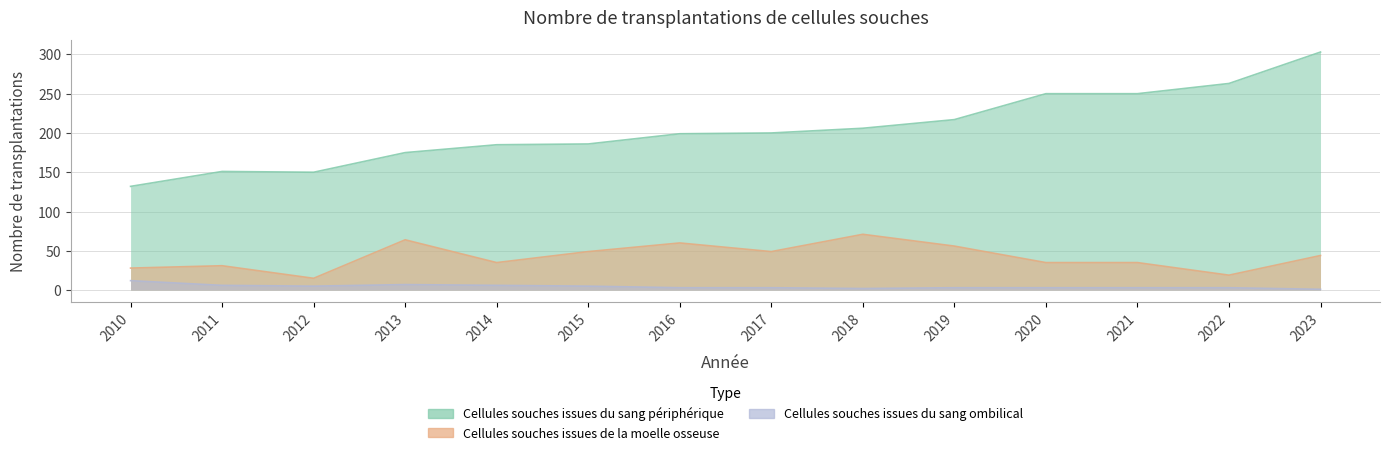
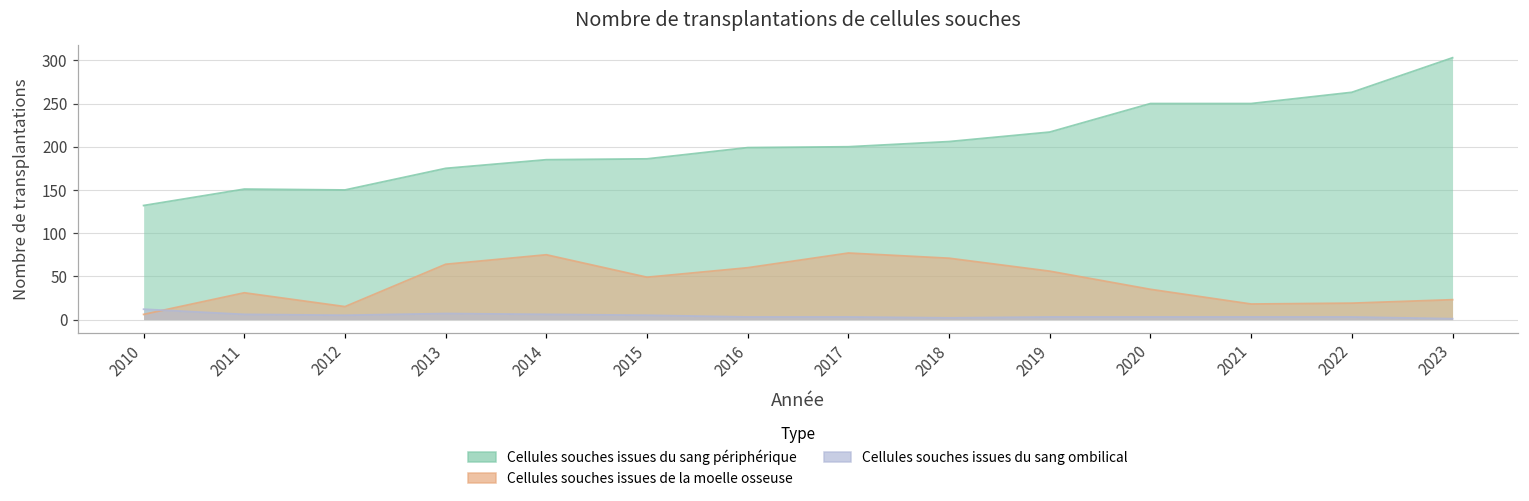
Cellules souches issues de la moelle osseuse, 2010: 30 -> 10
Cellules souches issues de la moelle osseuse, 2014: 40 -> 80
Cellules souches issues de la moelle osseuse, 2017: 50 -> 80
Cellules souches issues de la moelle osseuse, 2021: 40 -> 20
Cellules souches issues de la moelle osseuse, 2023: 40 -> 20
